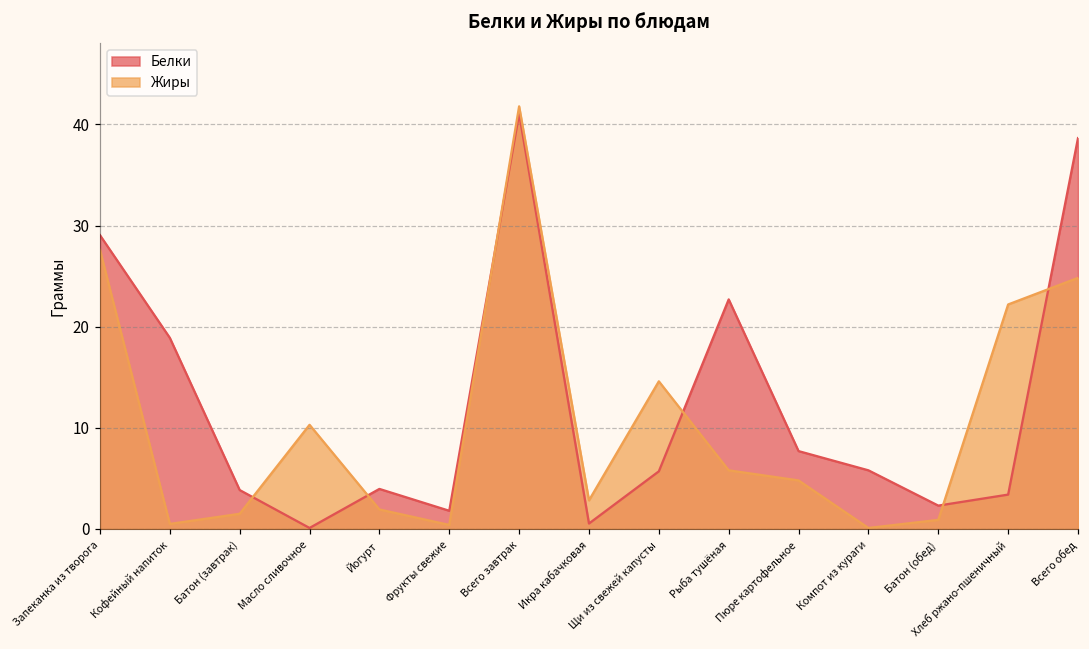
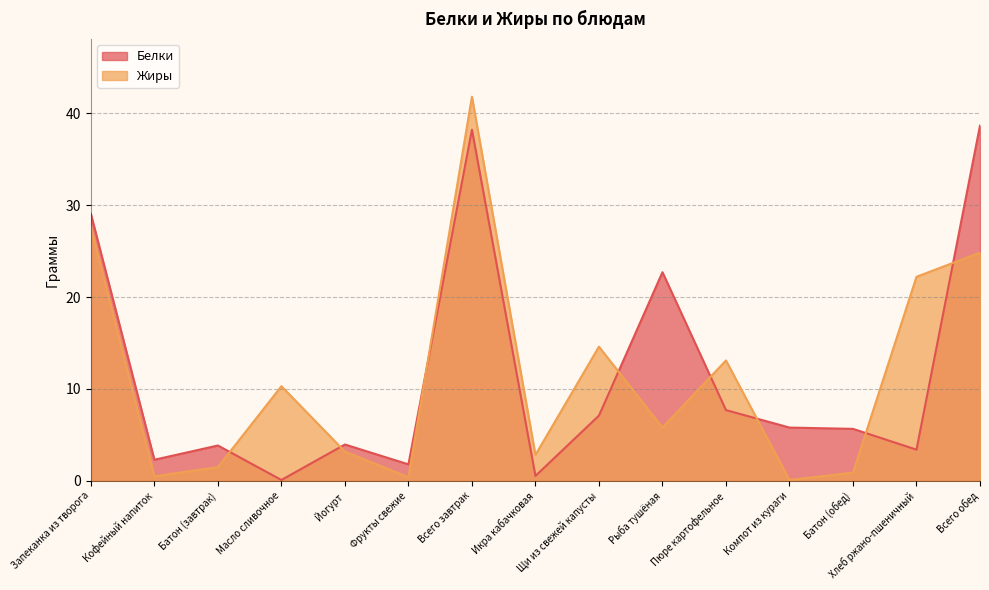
Белки, Кофейный напиток: 19 -> 2
Жиры, Йогурт: 2 -> 3
Белки, Всего завтрак: 41 -> 38
Белки, Щи из свежей капусты: 6 -> 7
Жиры, Пюре картофельное: 5 -> 13
Белки, Батон (обед): 2 -> 6
